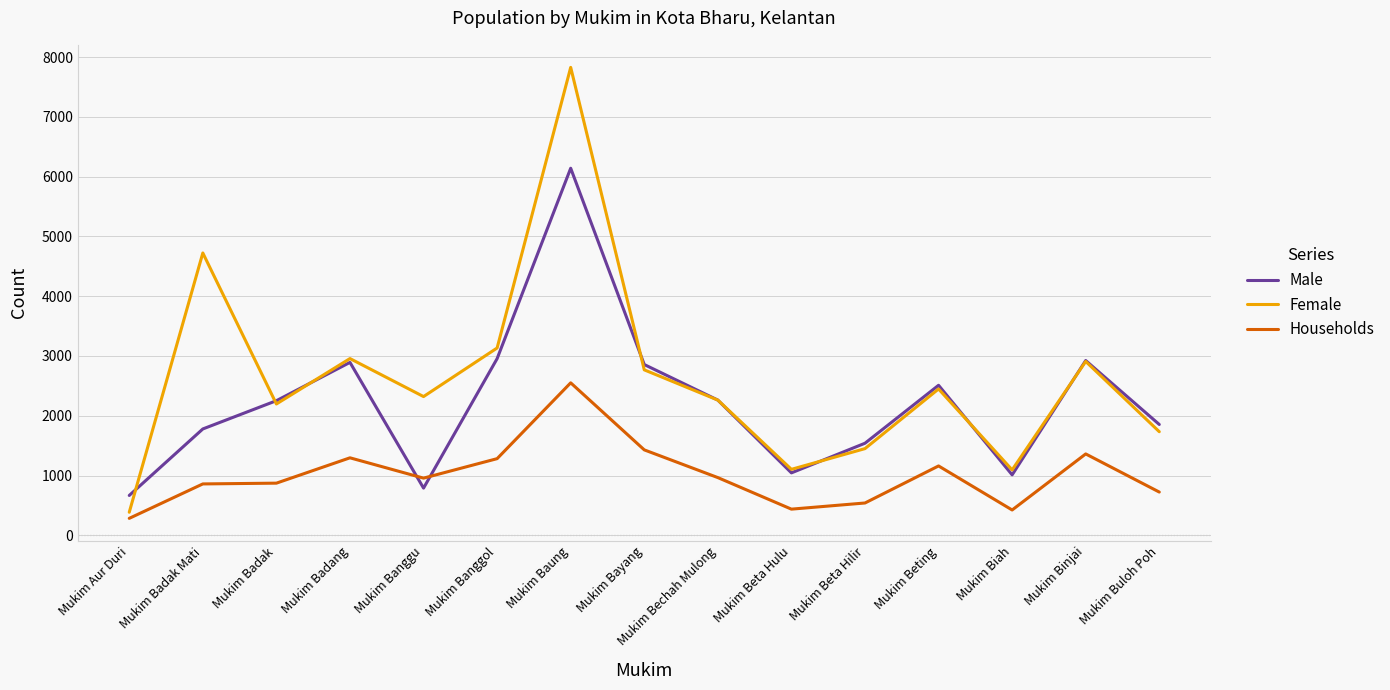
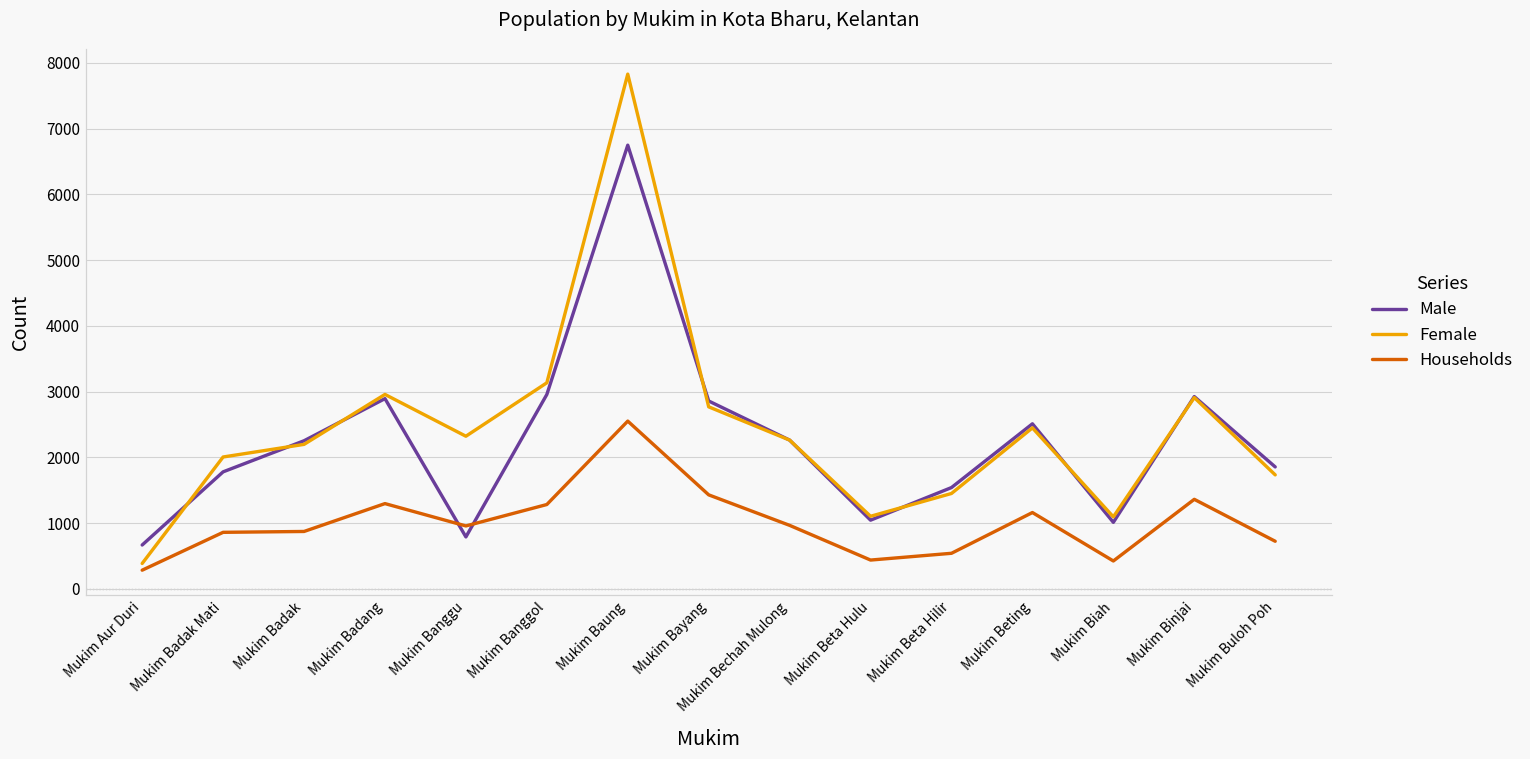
Female, Mukim Badak Mati: 4700 -> 2000
Male, Mukim Baung: 6100 -> 6700
